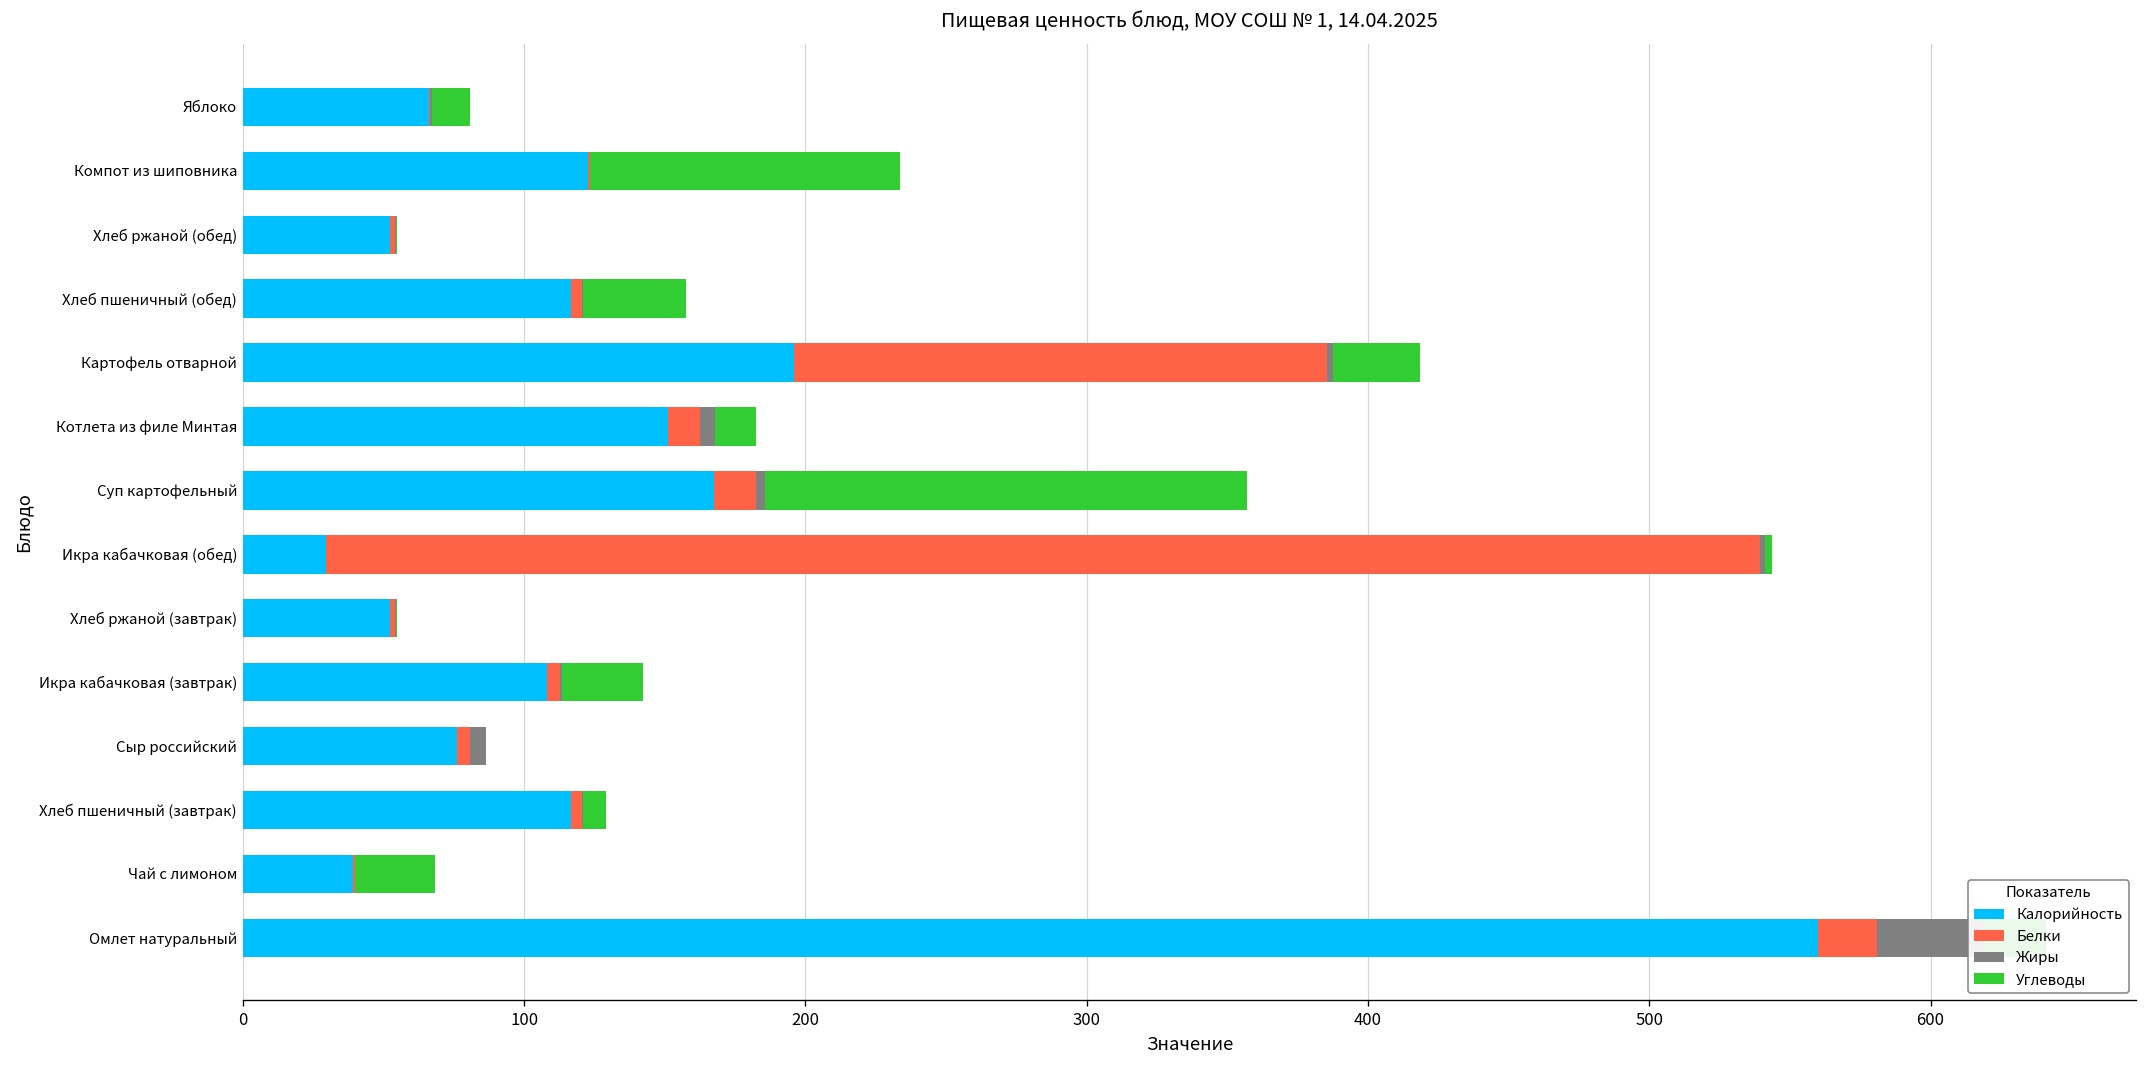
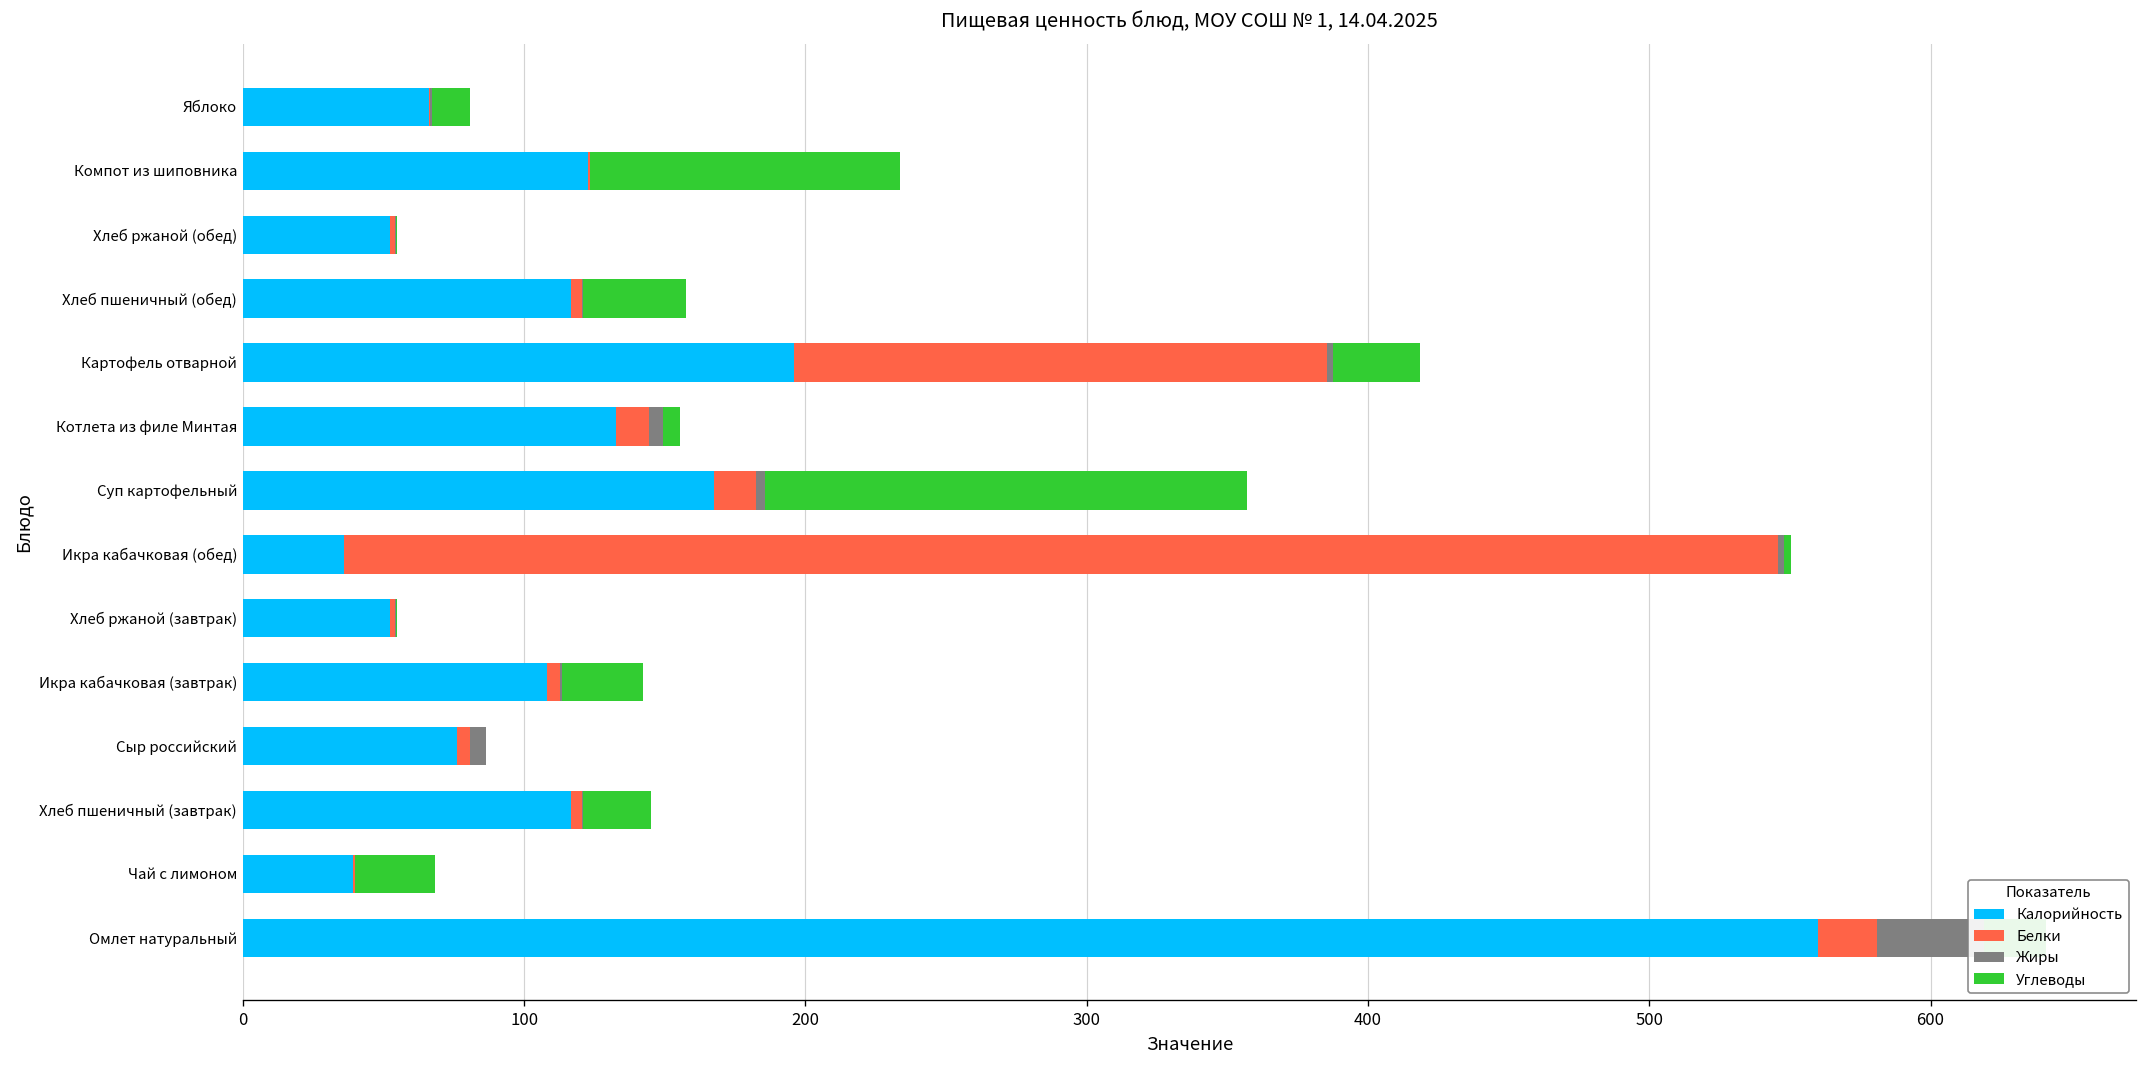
Калорийность, Котлета из филе Минтая: 151 -> 133
Углеводы, Котлета из филе Минтая: 15 -> 6
Калорийность, Икра кабачковая (обед): 29 -> 36
Углеводы, Хлеб пшеничный (завтрак): 8 -> 24
